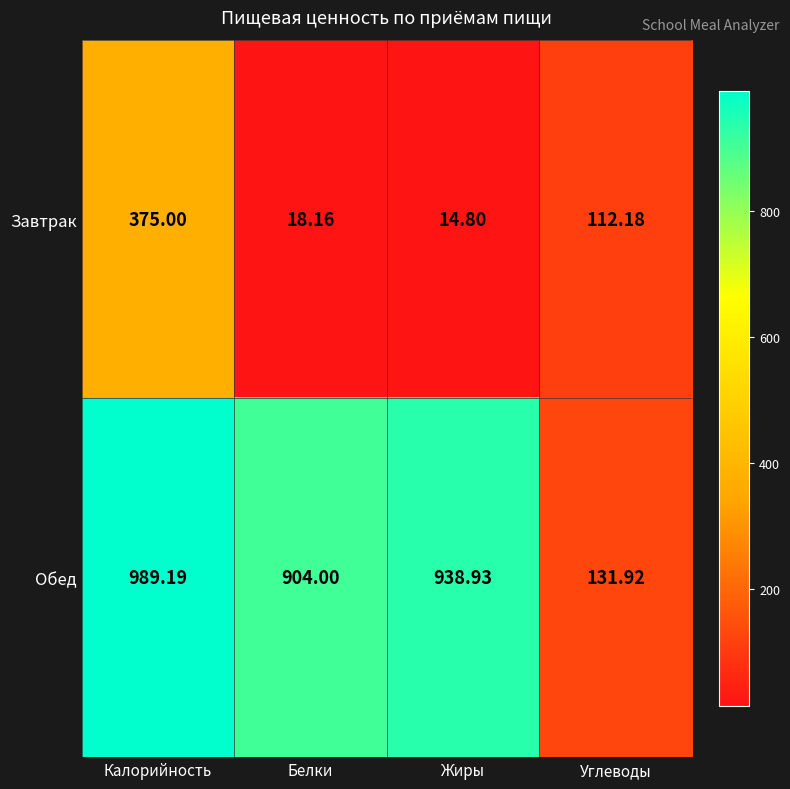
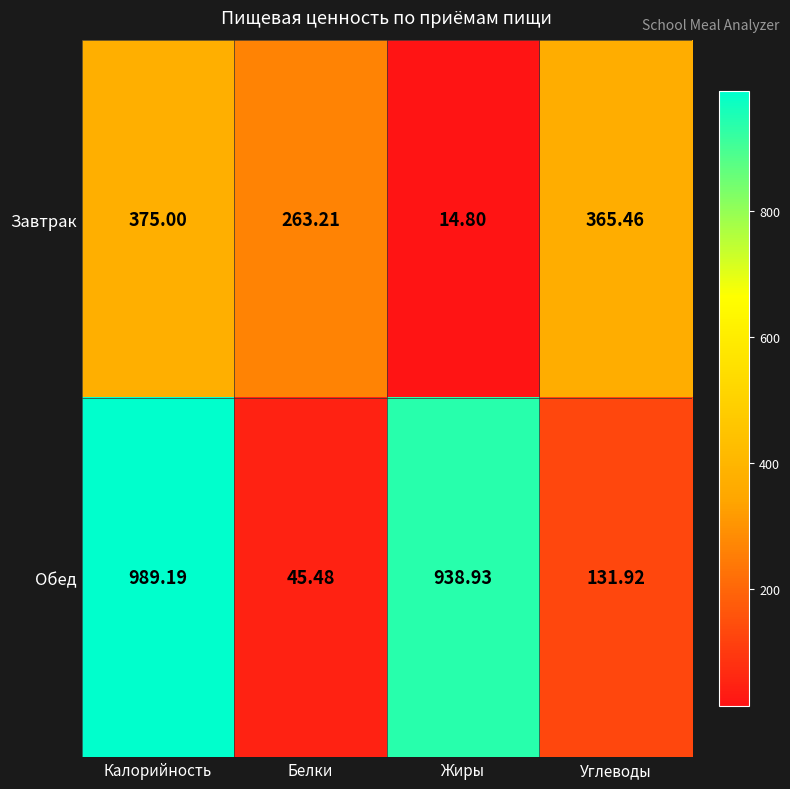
Завтрак, Белки: 18.16 -> 263.21
Завтрак, Углеводы: 112.18 -> 365.46
Обед, Белки: 904.00 -> 45.48
